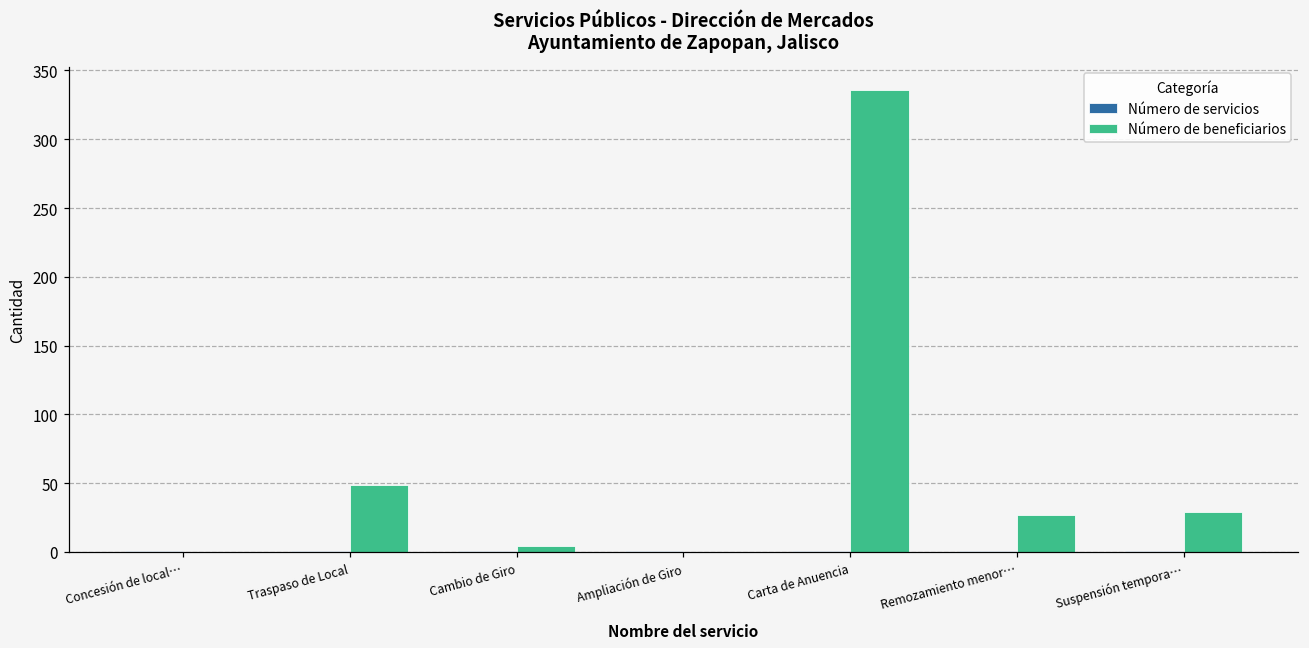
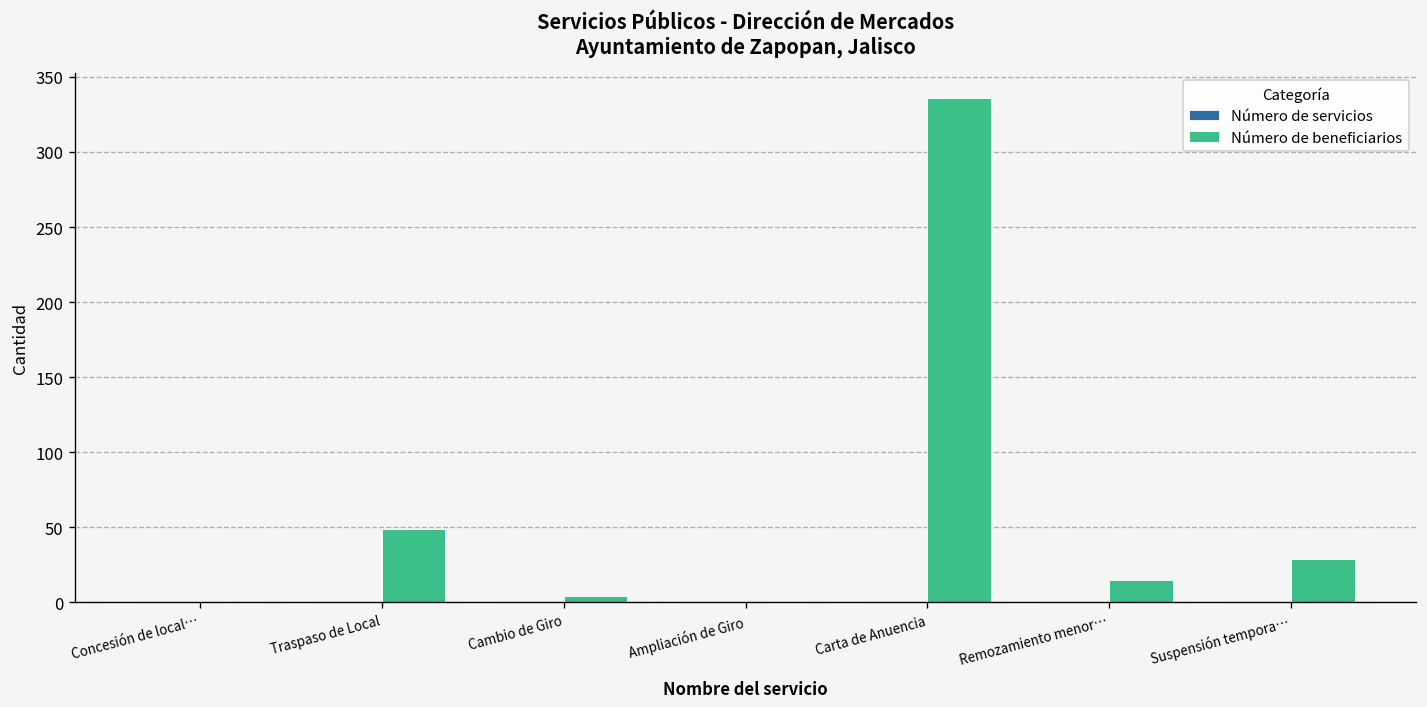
Número de beneficiarios, Remozamiento menor…: 27 -> 15
